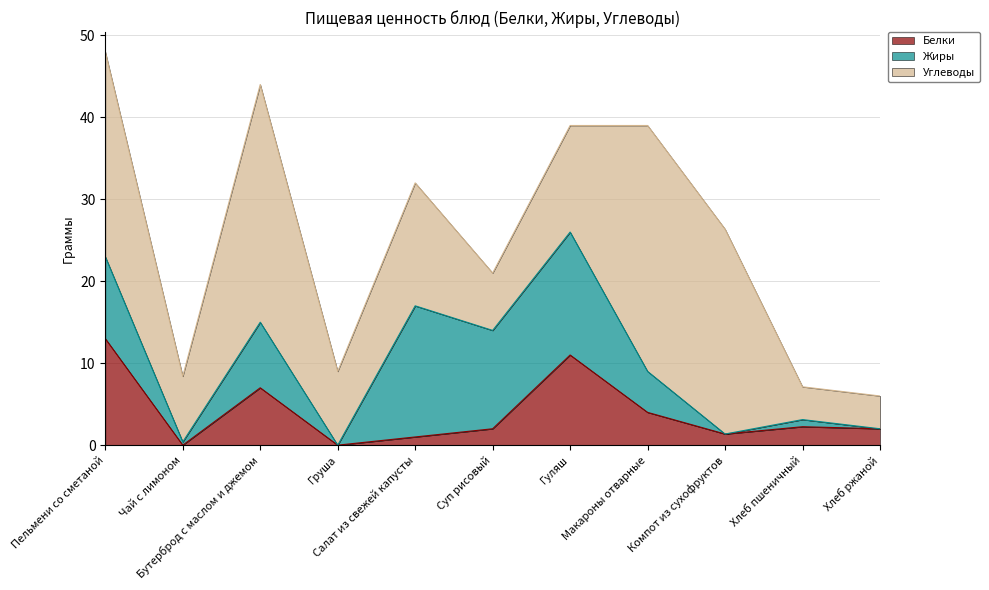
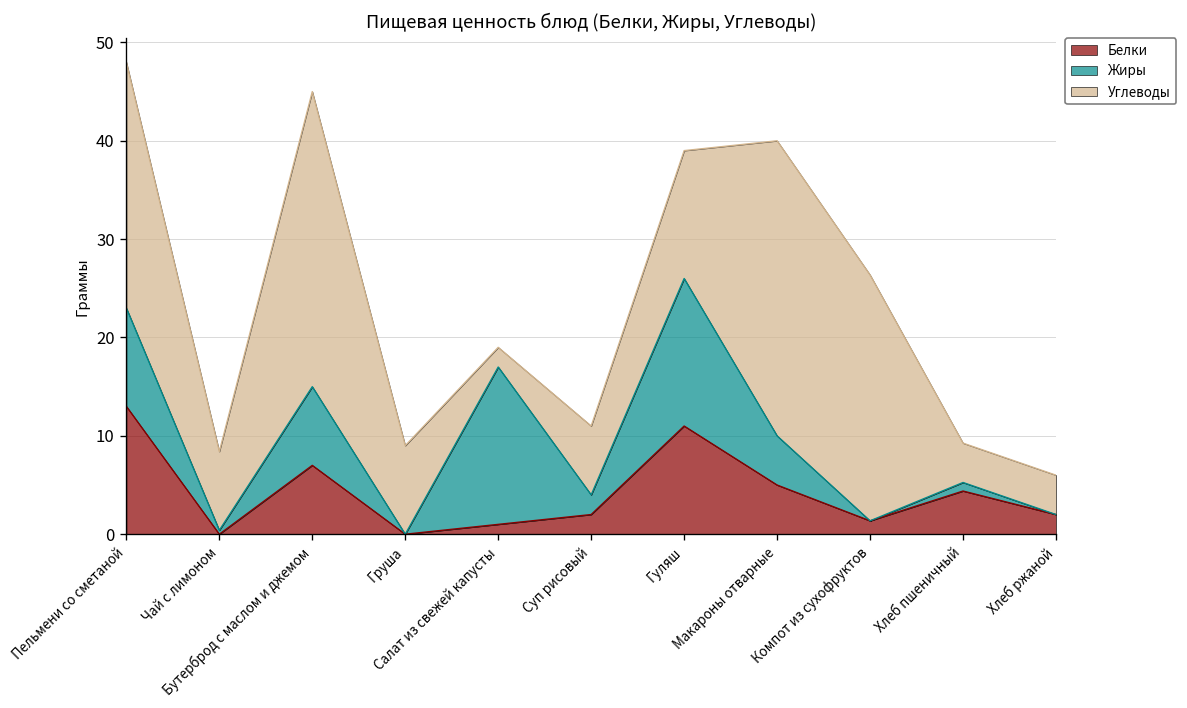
Углеводы, Бутерброд с маслом и джемом: 29 -> 30
Углеводы, Салат из свежей капусты: 15 -> 2
Жиры, Суп рисовый: 12 -> 2
Белки, Макароны отварные: 4 -> 5
Белки, Хлеб пшеничный: 2 -> 4
